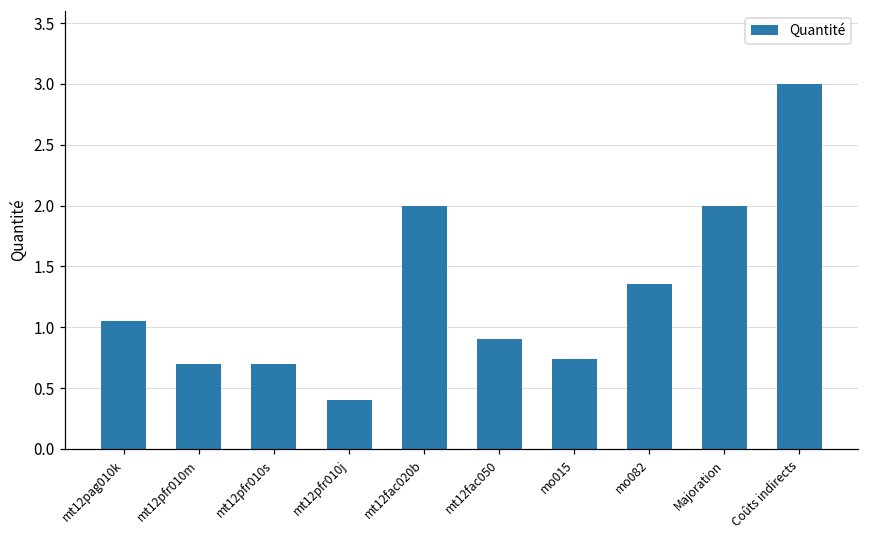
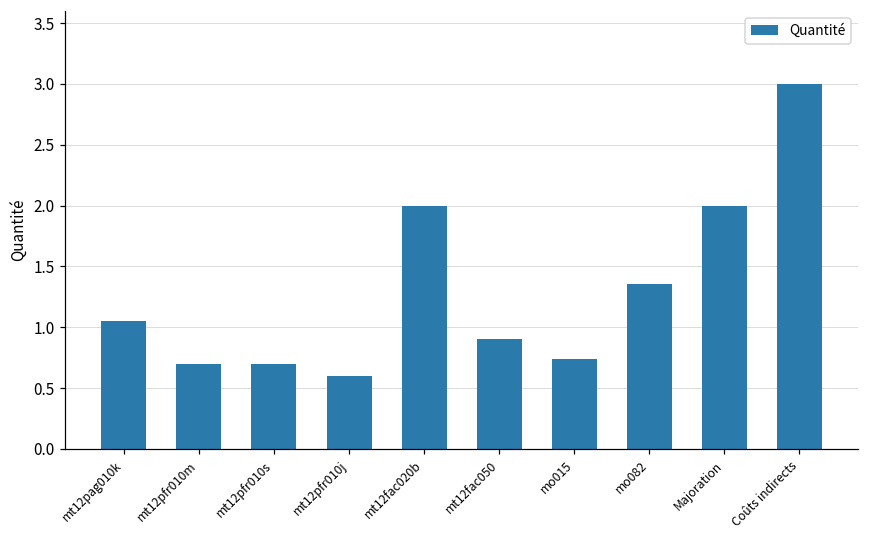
mt12pfr010j: 0.4 -> 0.6
